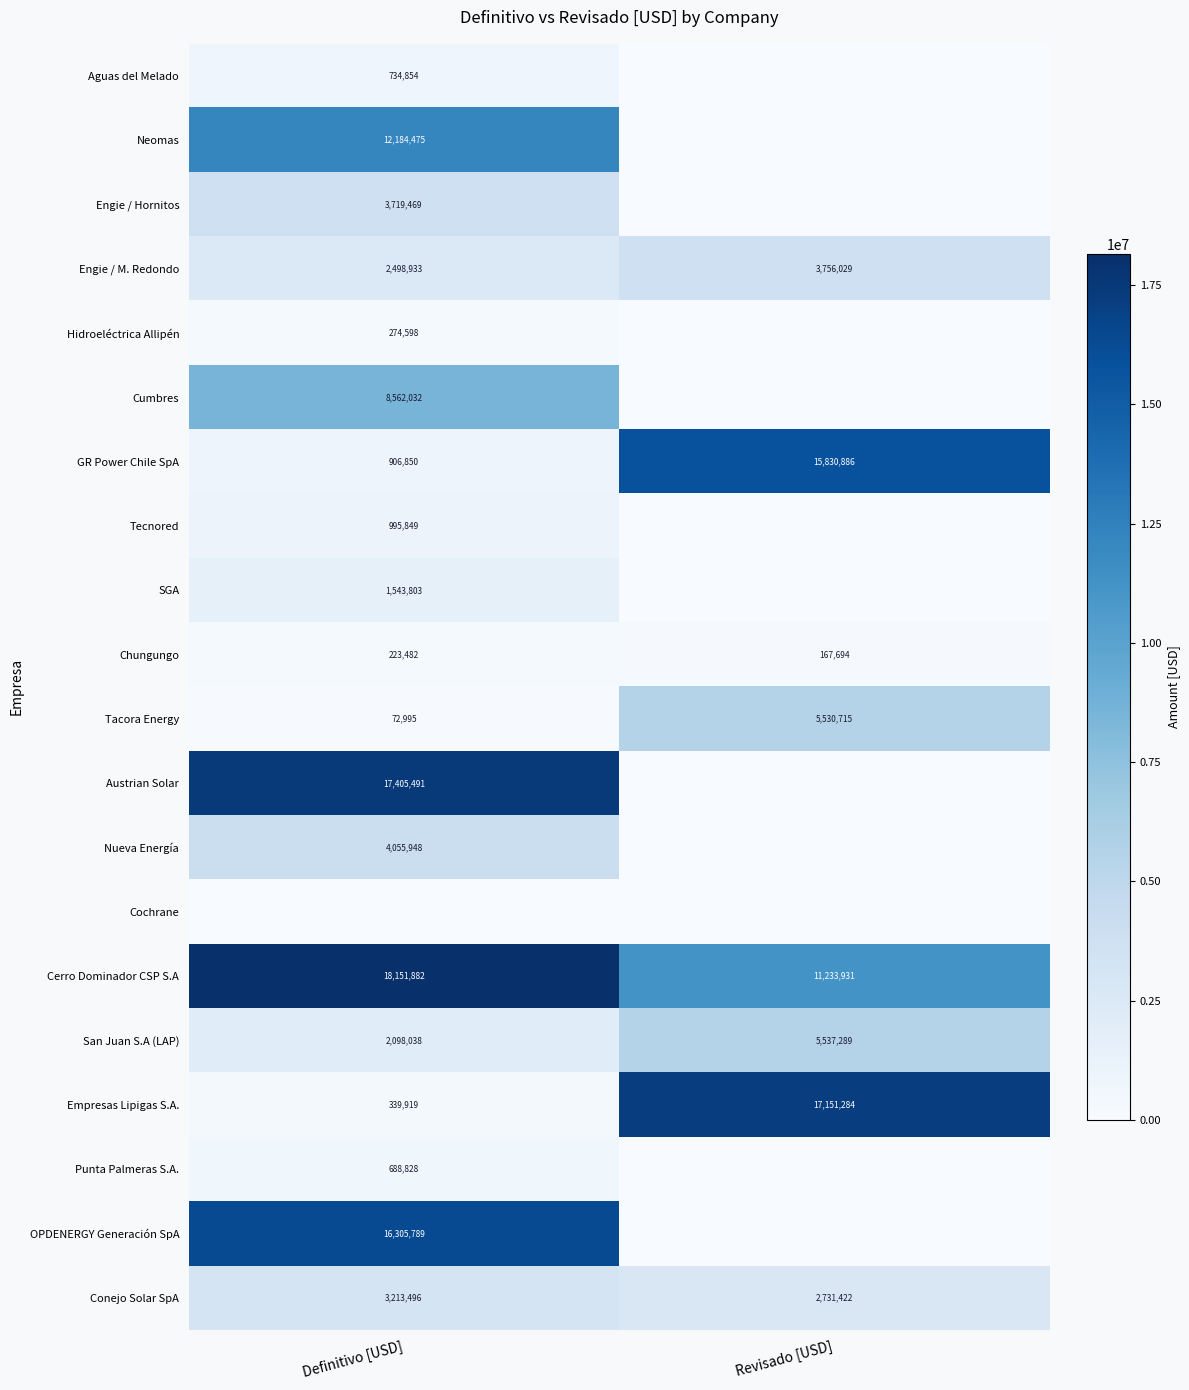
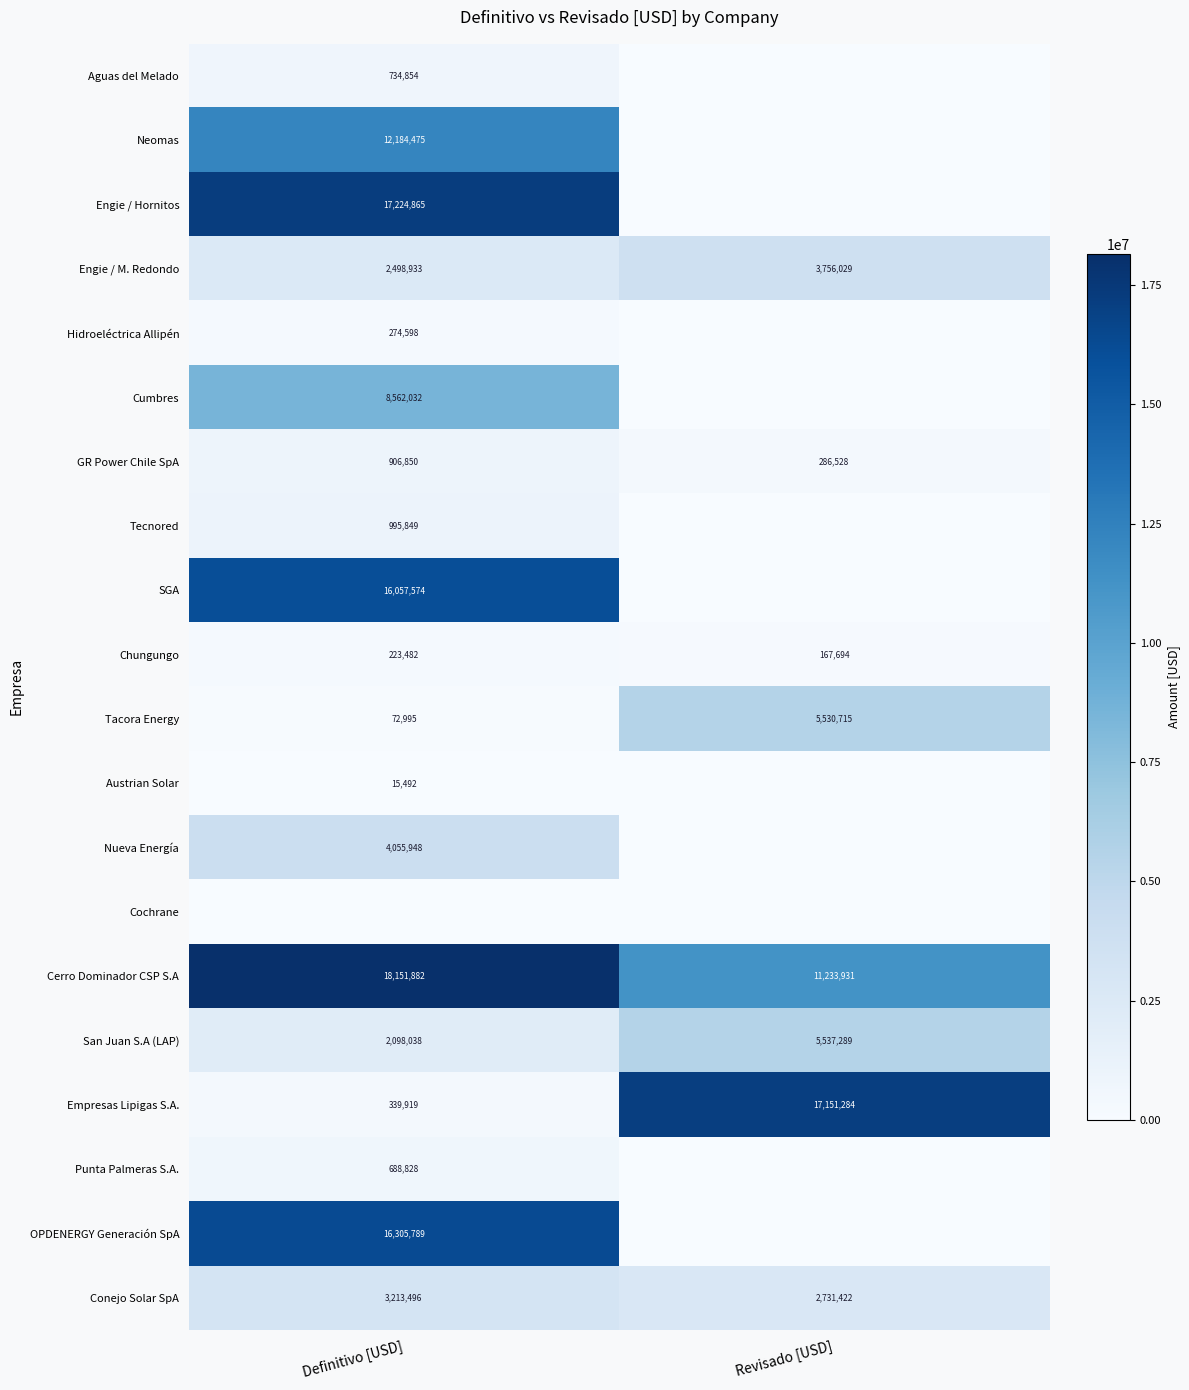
Engie / Hornitos, Definitivo [USD]: 3,719,469 -> 17,224,865
GR Power Chile SpA, Revisado [USD]: 15,830,886 -> 286,528
SGA, Definitivo [USD]: 1,543,803 -> 16,057,574
Austrian Solar, Definitivo [USD]: 17,405,491 -> 15,492
